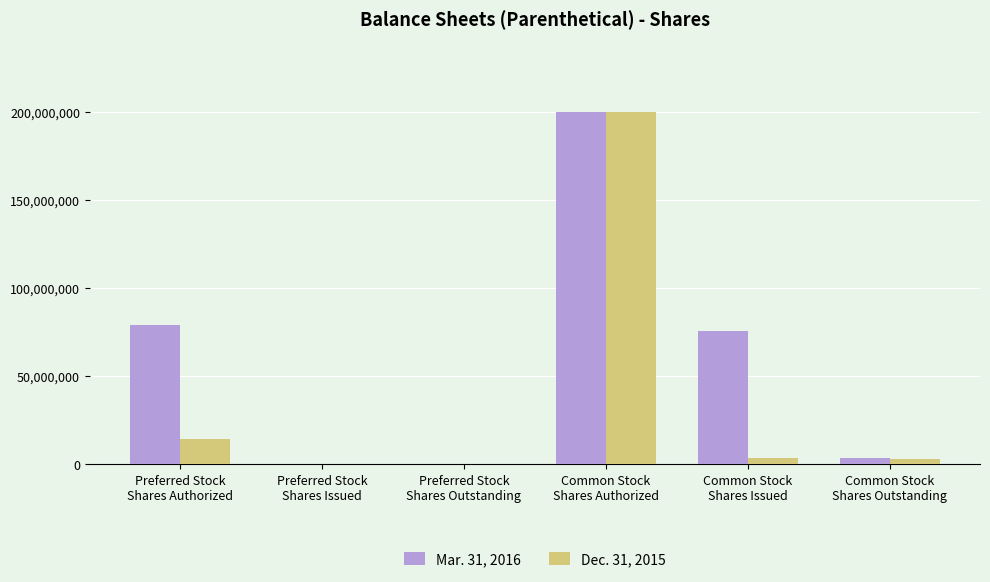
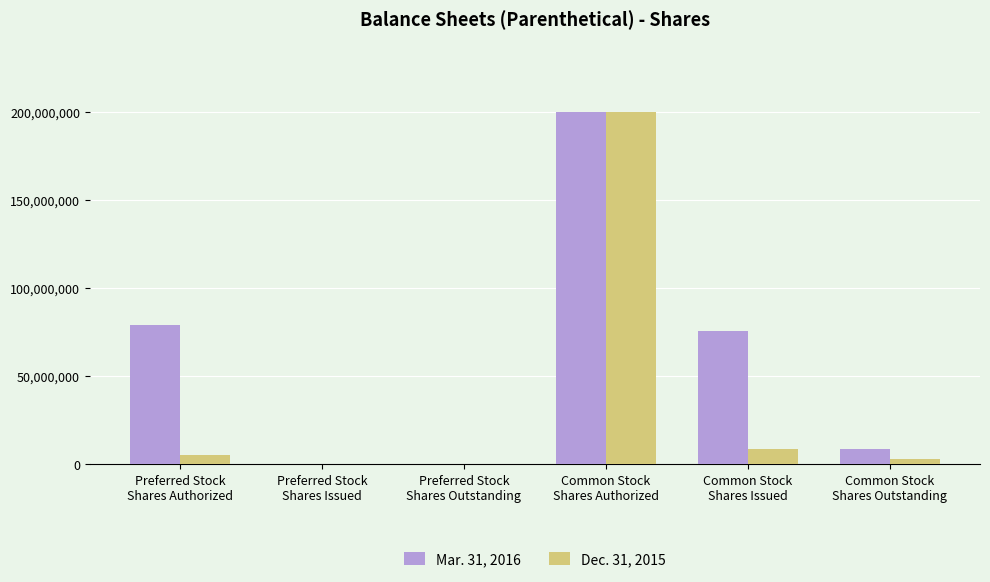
Dec. 31, 2015, Preferred Stock Shares Authorized: 14,000,000 -> 5,000,000
Dec. 31, 2015, Common Stock Shares Issued: 3,000,000 -> 9,000,000
Mar. 31, 2016, Common Stock Shares Outstanding: 3,000,000 -> 9,000,000
